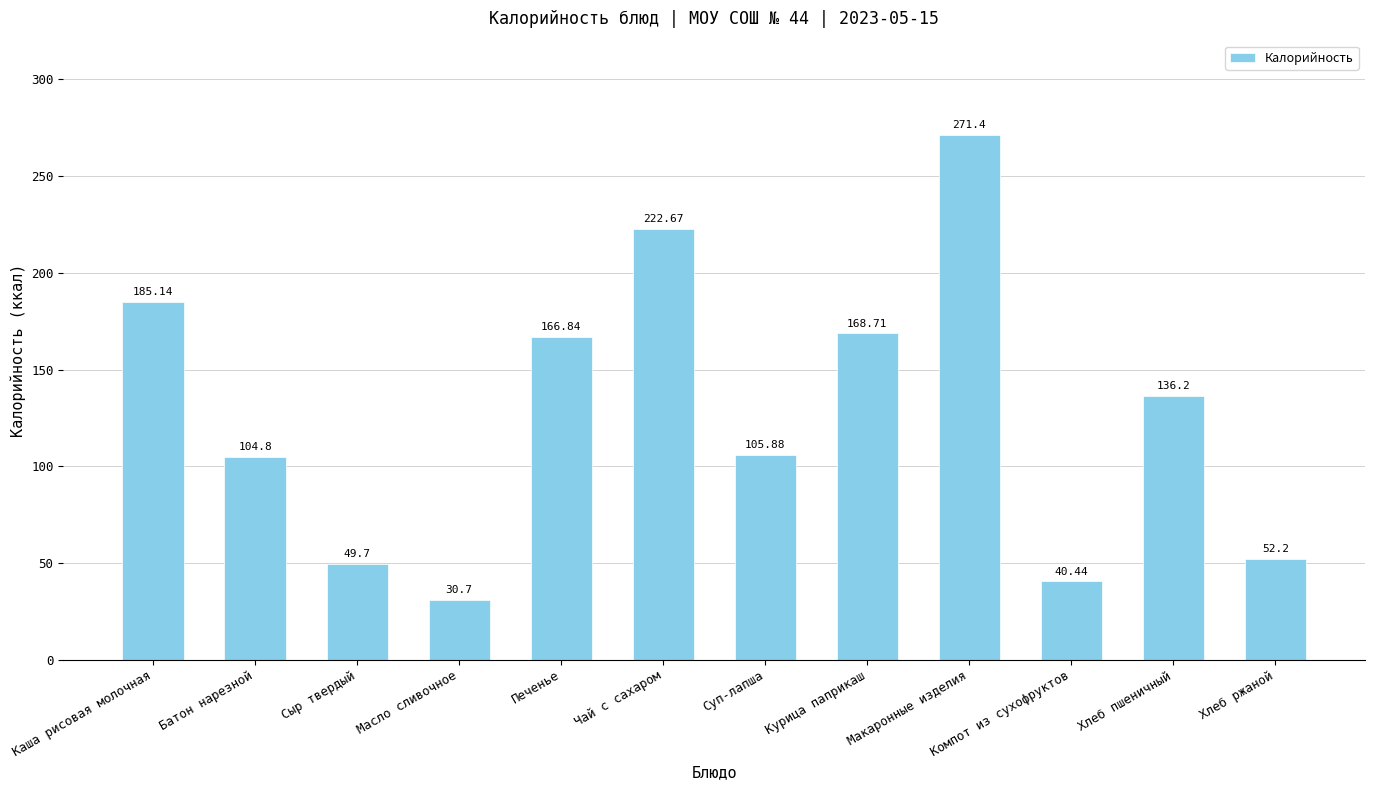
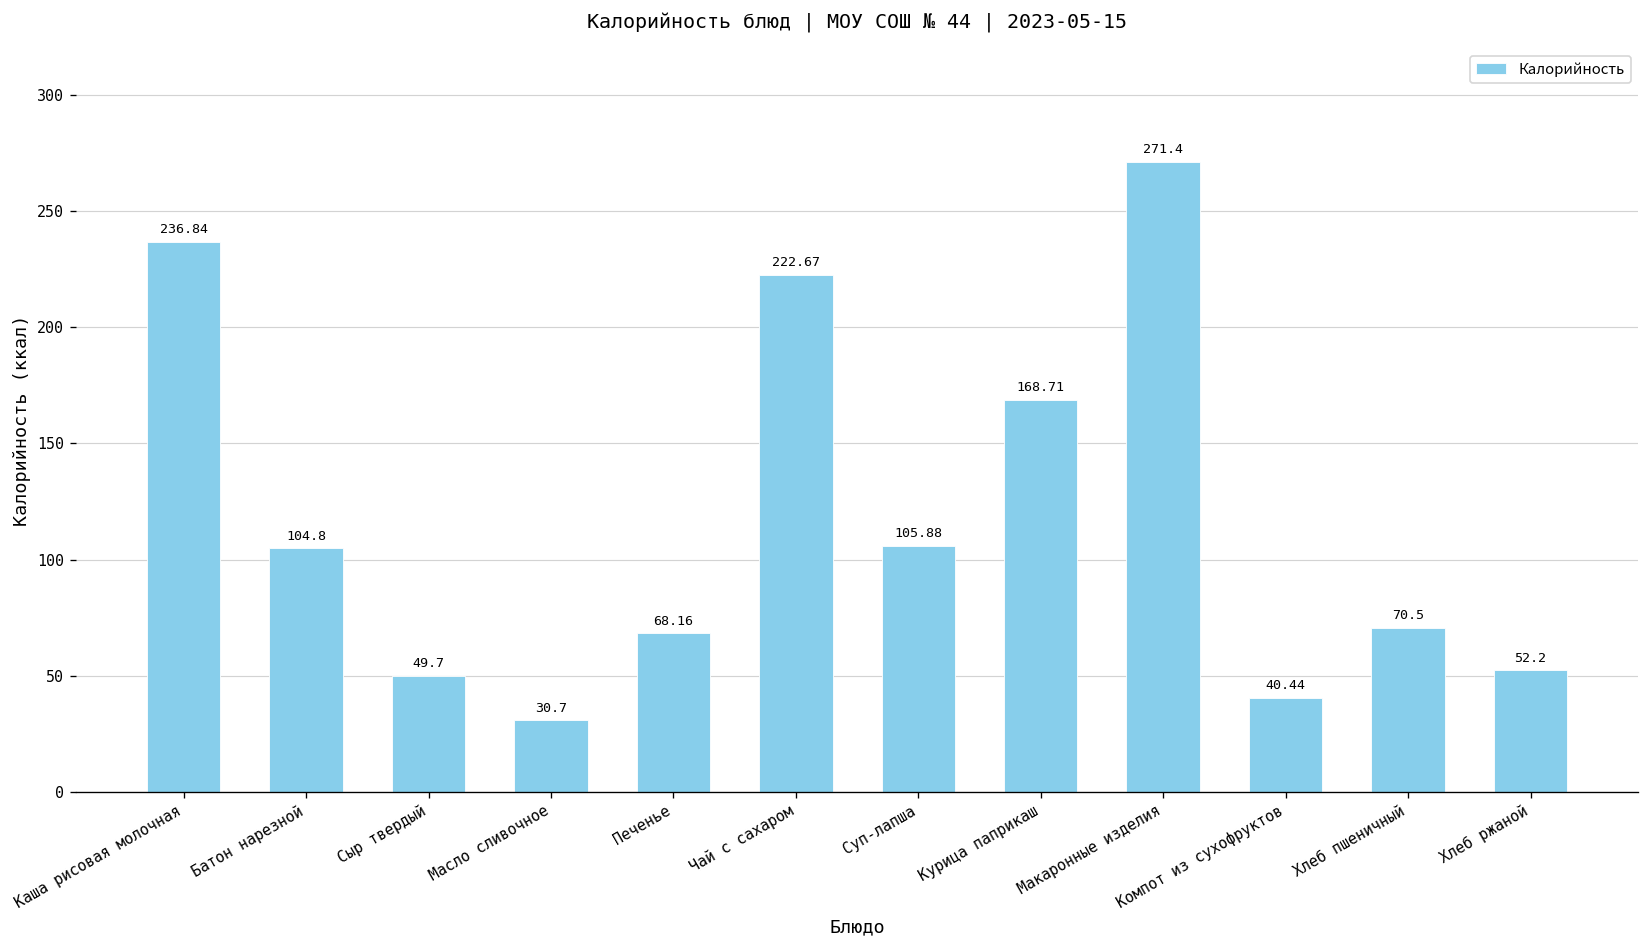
Каша рисовая молочная: 185.14 -> 236.84
Печенье: 166.84 -> 68.16
Хлеб пшеничный: 136.2 -> 70.5
